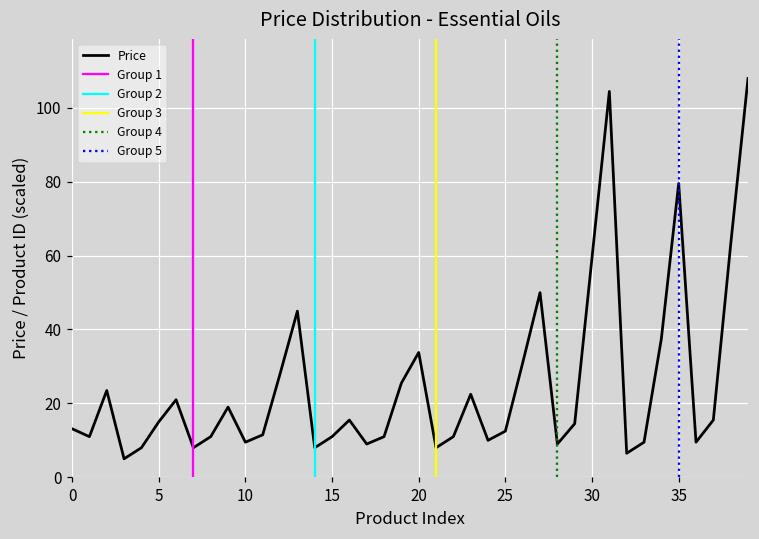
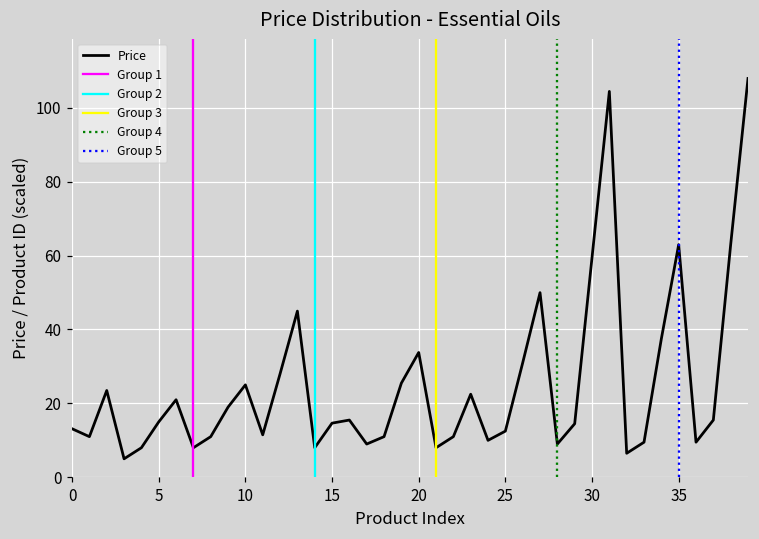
10: 9 -> 25
15: 11 -> 15
35: 80 -> 63
